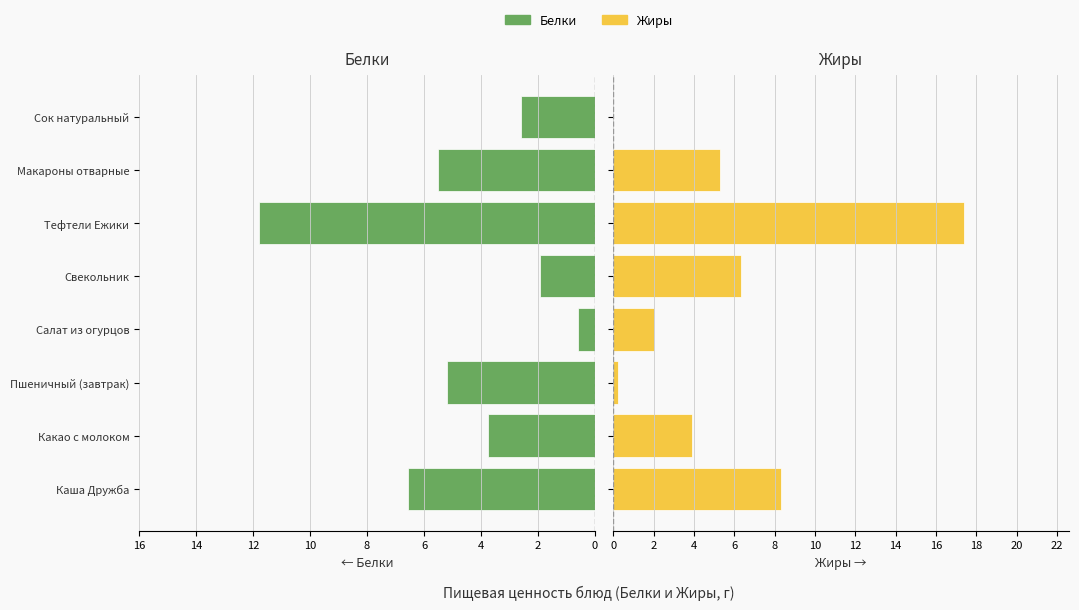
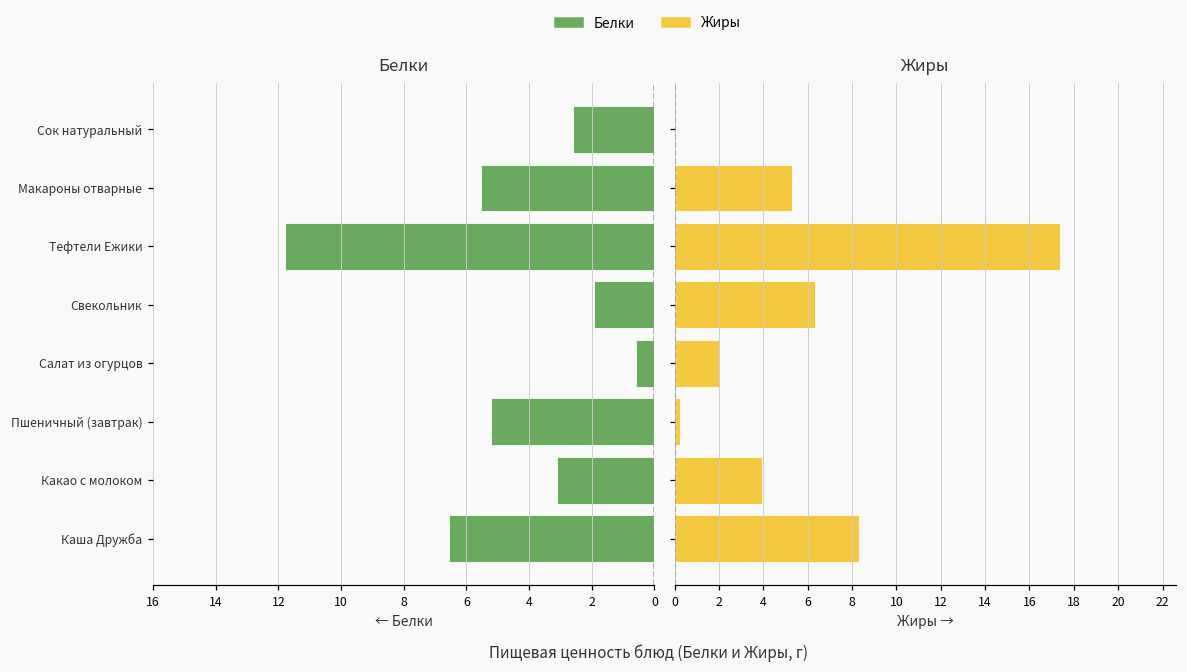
Белки, Какао с молоком: 3.8 -> 3.1
